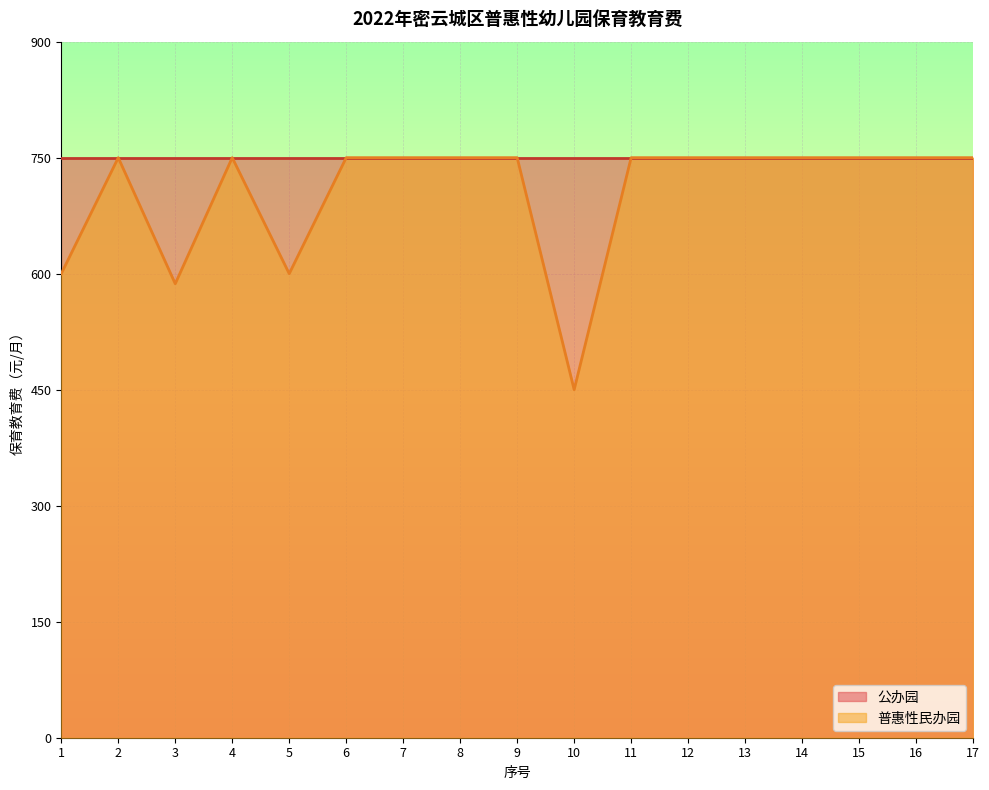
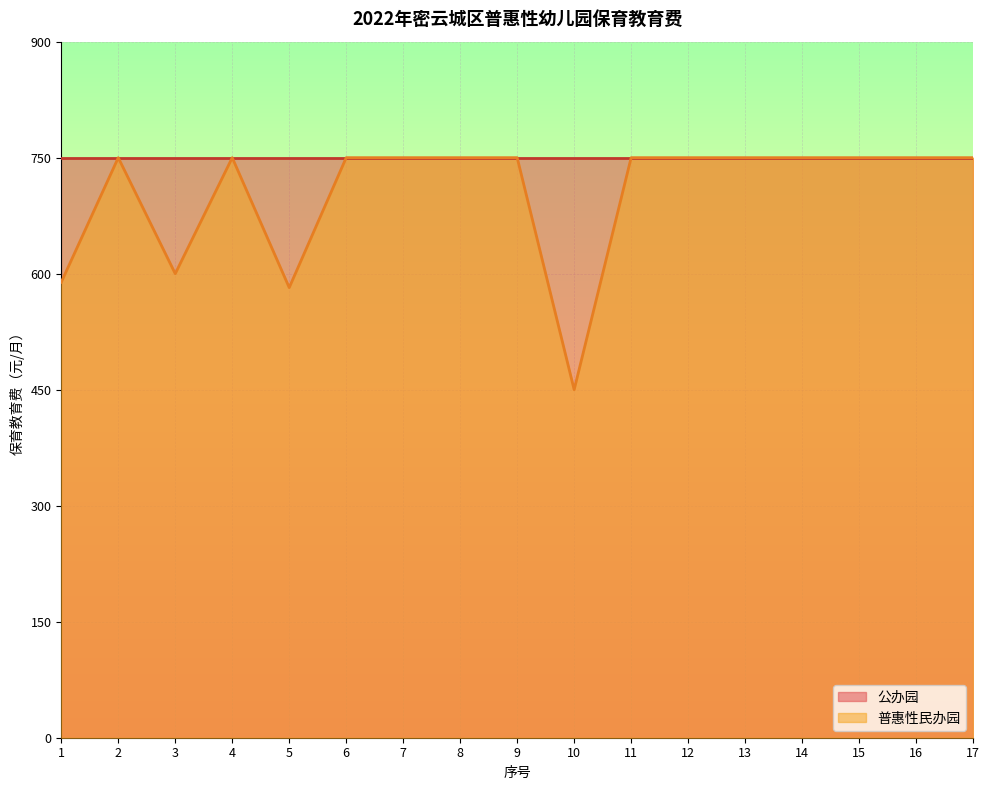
普惠性民办园, 1: 600 -> 590
普惠性民办园, 3: 590 -> 600
普惠性民办园, 5: 600 -> 580
